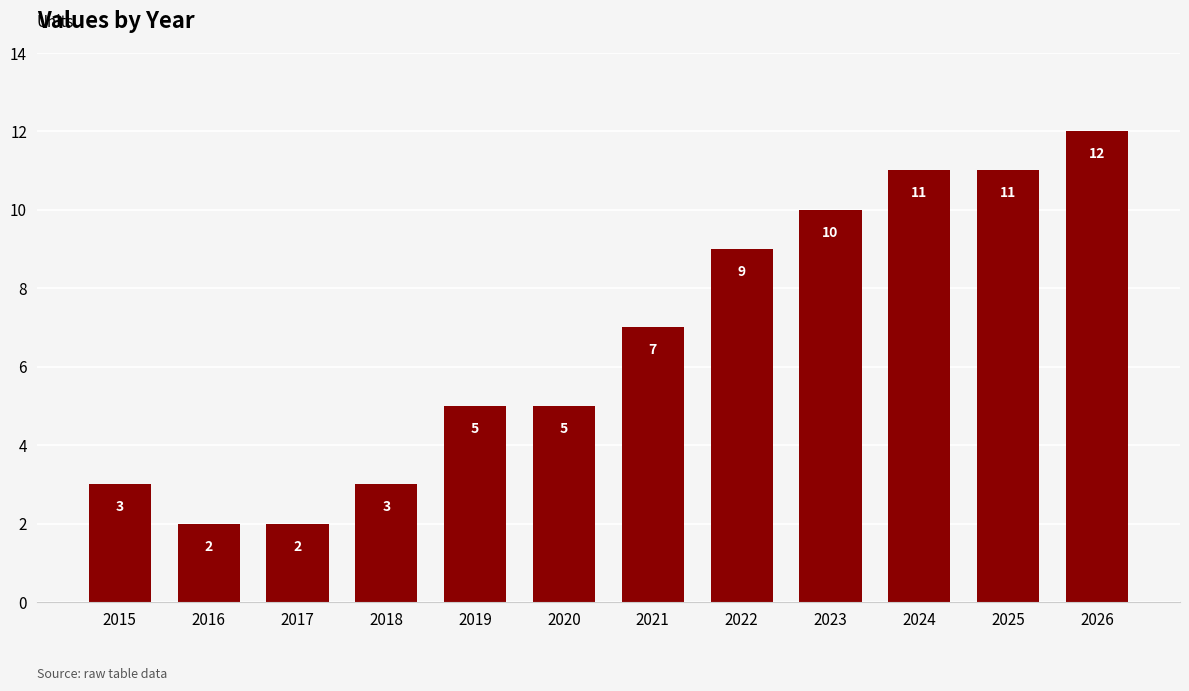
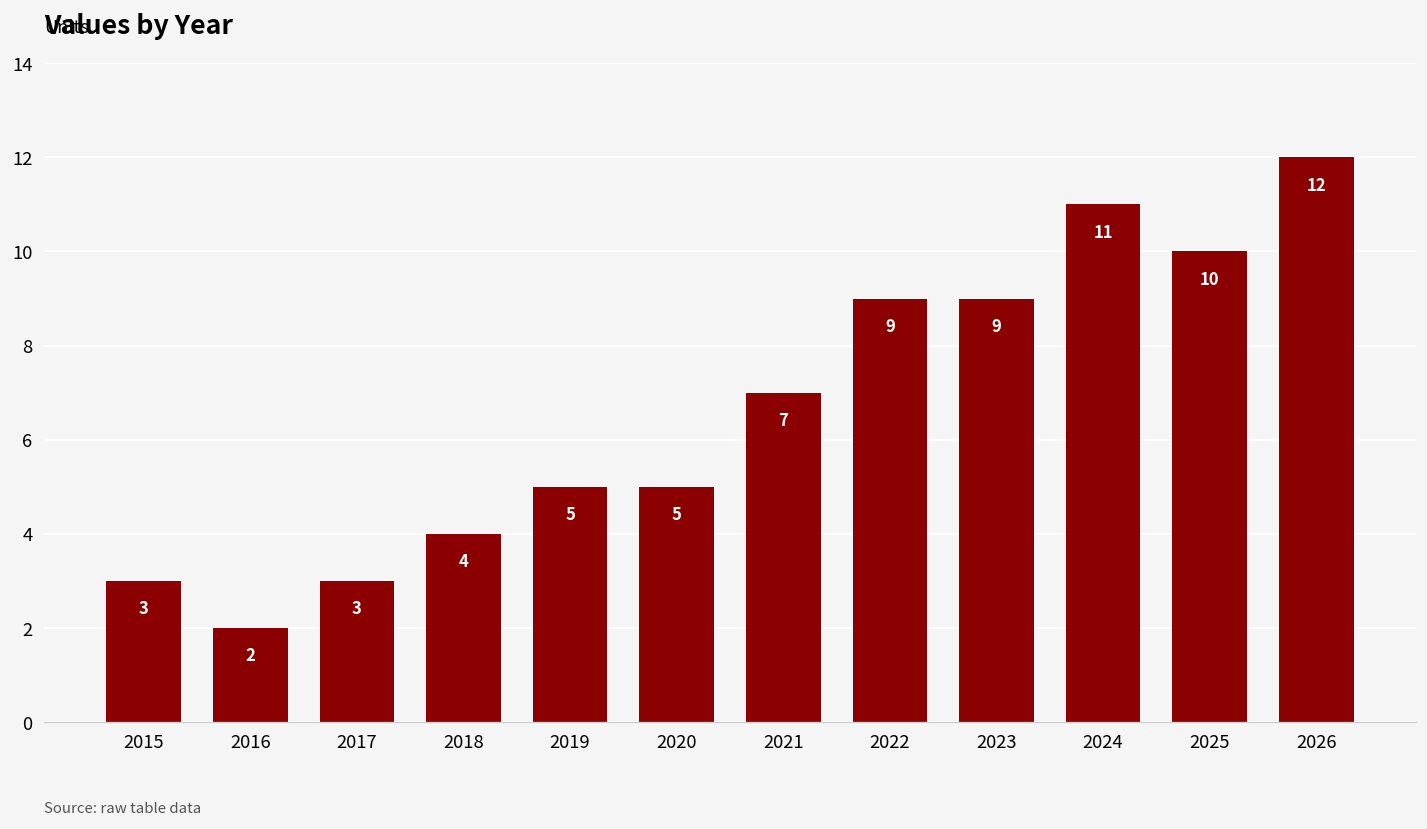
2017: 2 -> 3
2018: 3 -> 4
2023: 10 -> 9
2025: 11 -> 10
